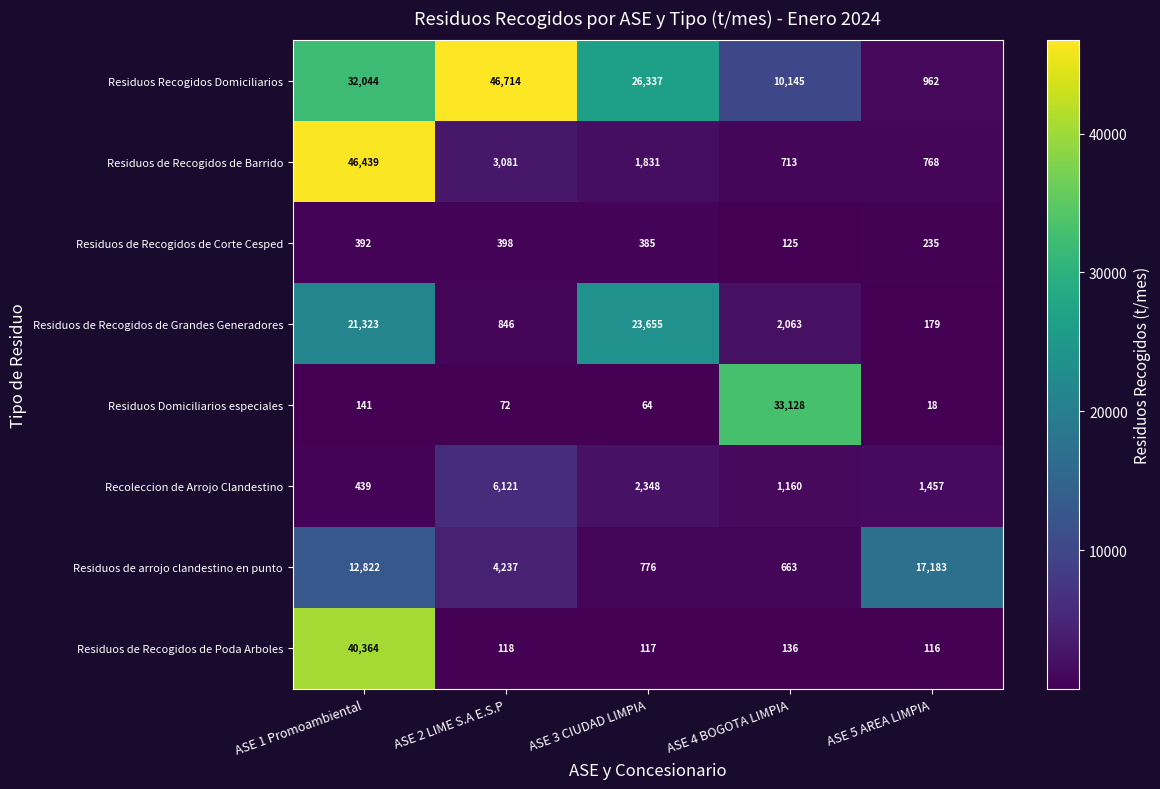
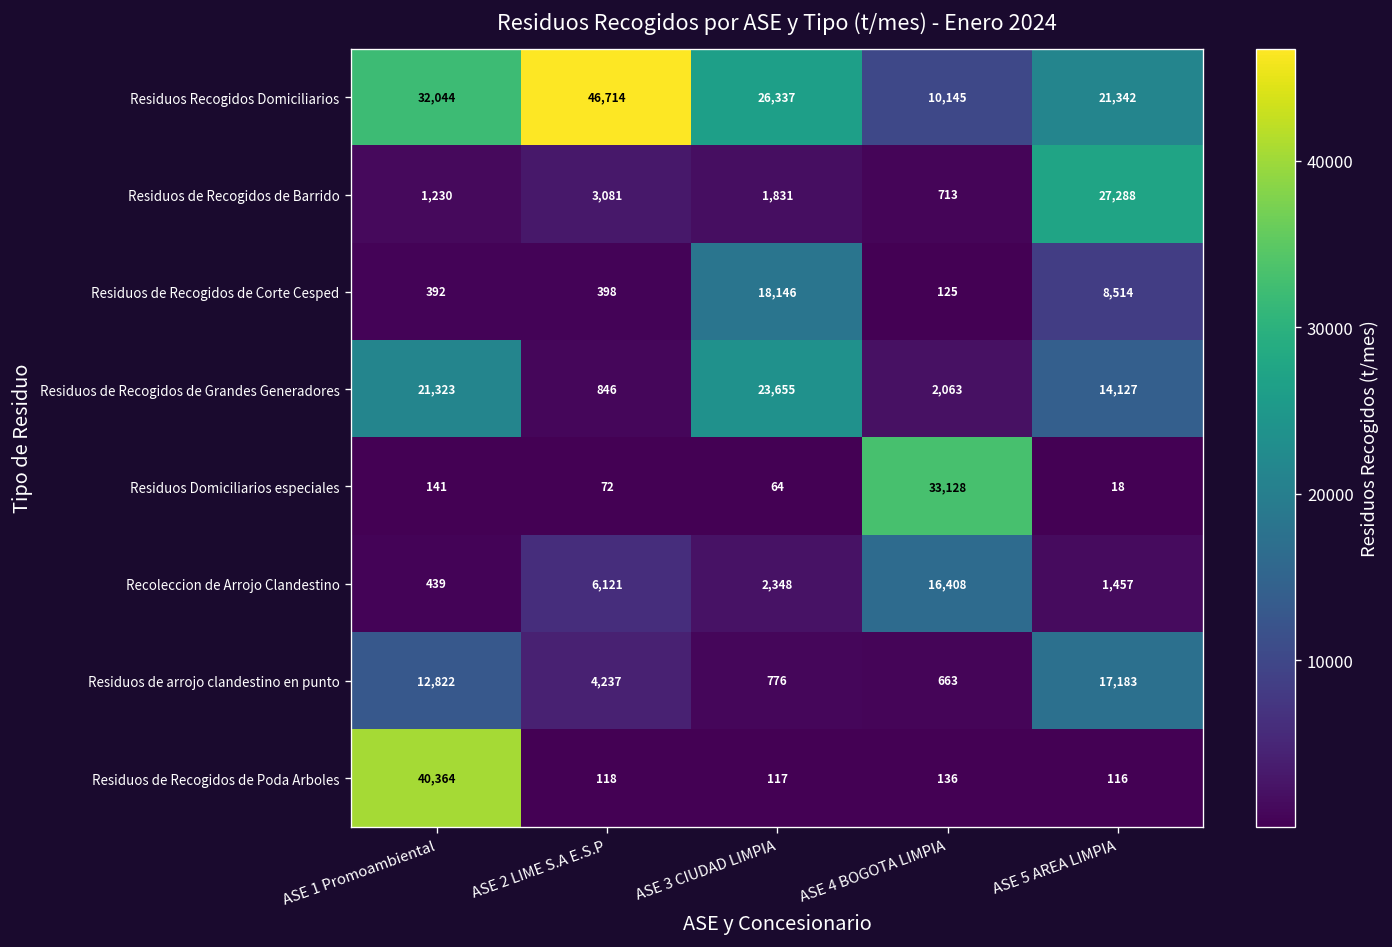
Residuos Recogidos Domiciliarios, ASE 5 AREA LIMPIA: 962 -> 21,342
Residuos de Recogidos de Barrido, ASE 1 Promoambiental: 46,439 -> 1,230
Residuos de Recogidos de Barrido, ASE 5 AREA LIMPIA: 768 -> 27,288
Residuos de Recogidos de Corte Cesped, ASE 3 CIUDAD LIMPIA: 385 -> 18,146
Residuos de Recogidos de Corte Cesped, ASE 5 AREA LIMPIA: 235 -> 8,514
Residuos de Recogidos de Grandes Generadores, ASE 5 AREA LIMPIA: 179 -> 14,127
Recoleccion de Arrojo Clandestino, ASE 4 BOGOTA LIMPIA: 1,160 -> 16,408
